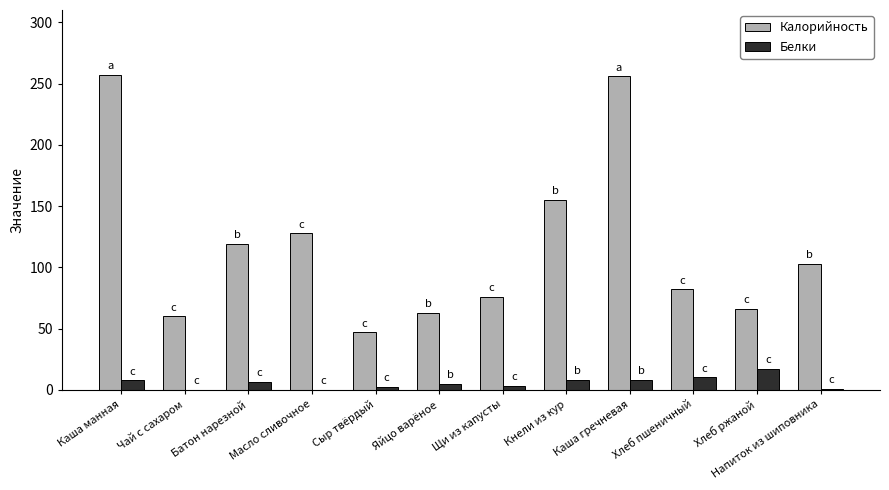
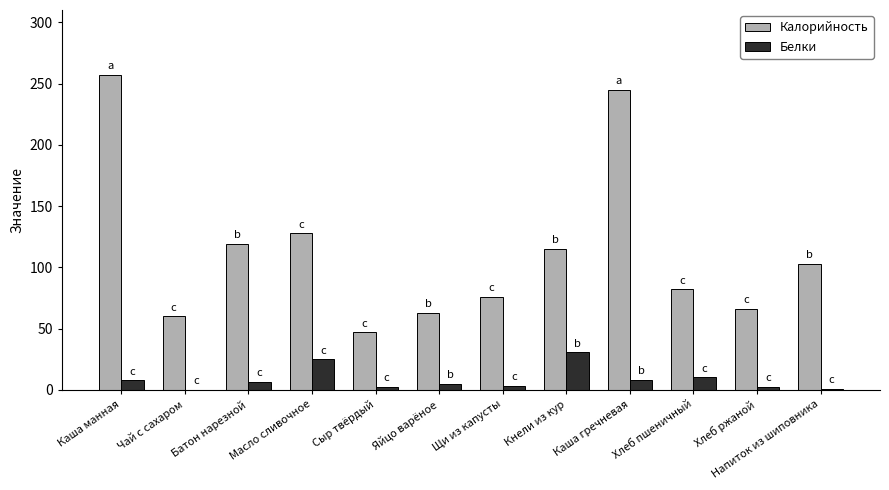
Белки, Масло сливочное: 0 -> 25
Калорийность, Кнели из кур: 155 -> 115
Белки, Кнели из кур: 8 -> 31
Калорийность, Каша гречневая: 256 -> 245
Белки, Хлеб ржаной: 17 -> 2
